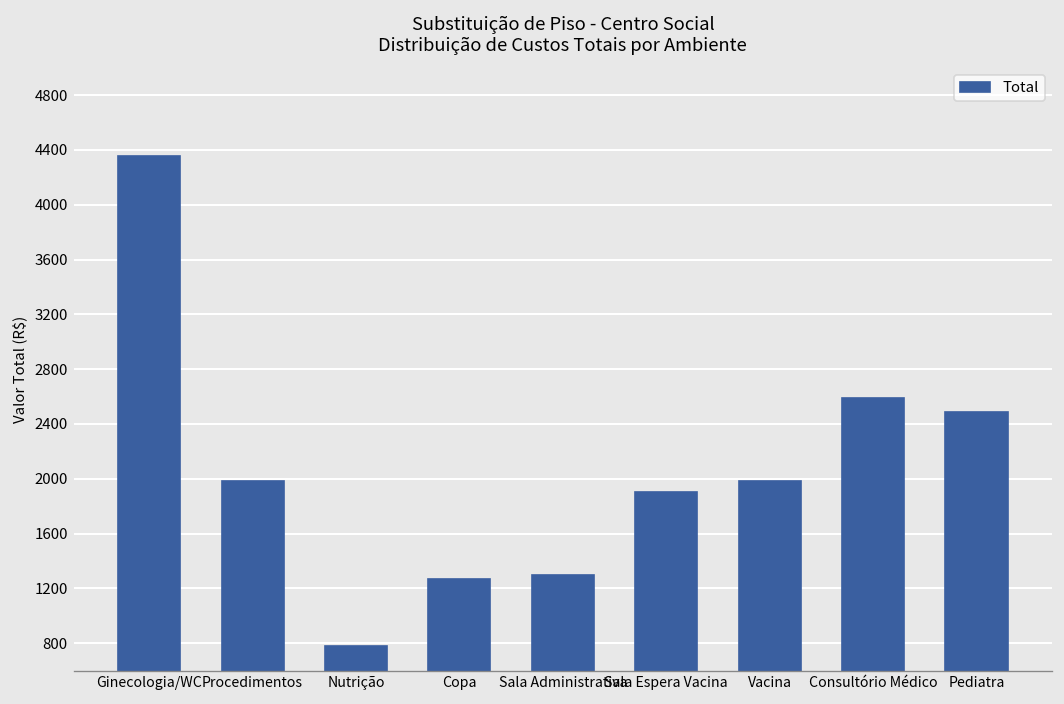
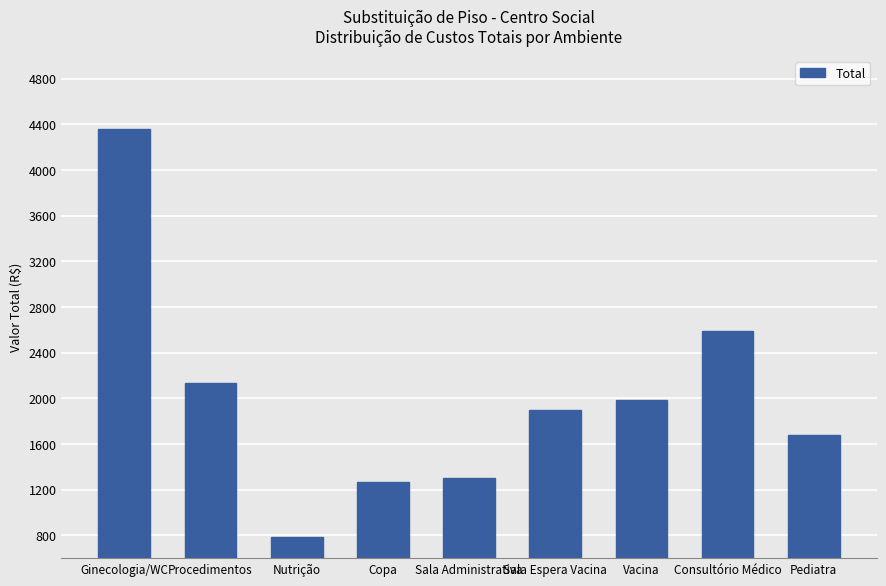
Procedimentos: 1990 -> 2140
Pediatra: 2490 -> 1680
